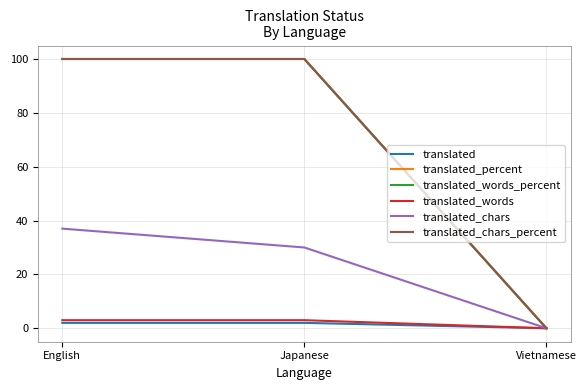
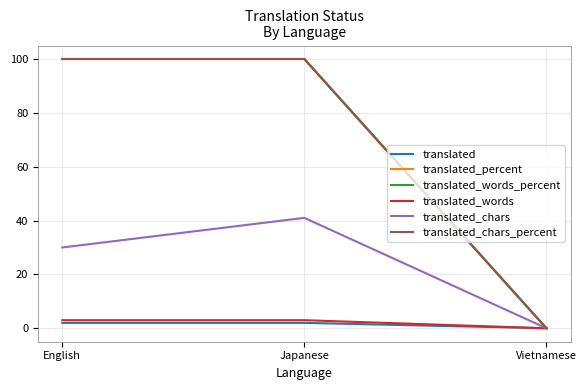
translated_chars, English: 37 -> 30
translated_chars, Japanese: 30 -> 41
